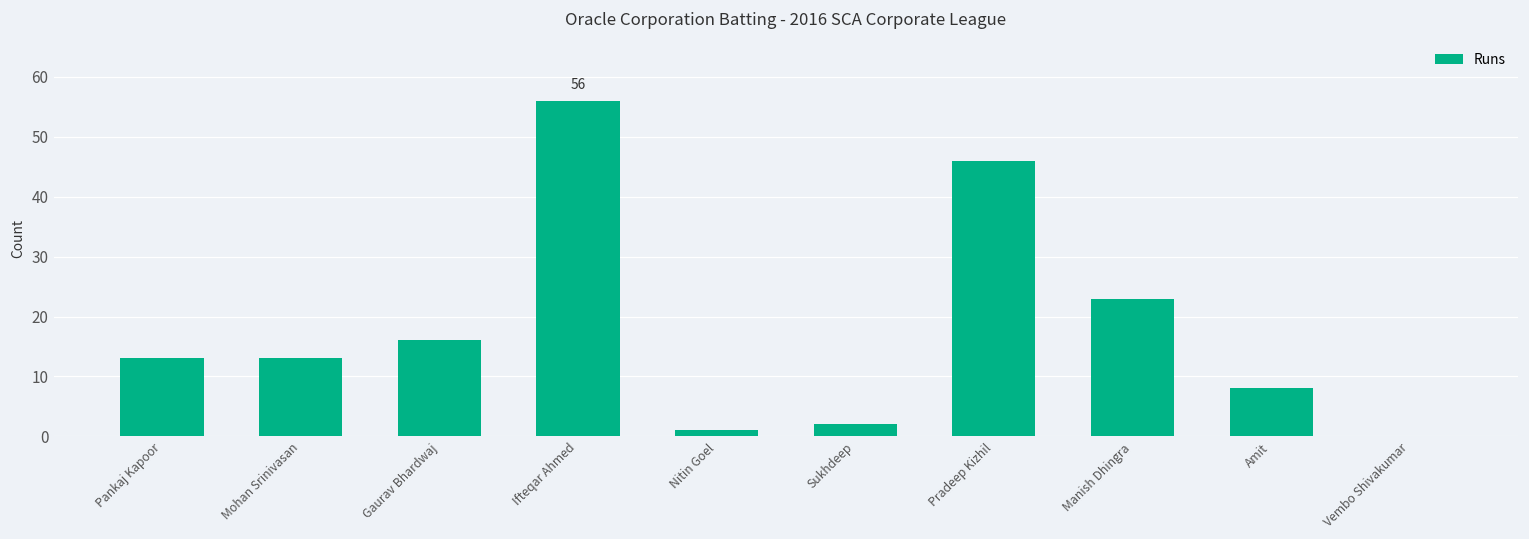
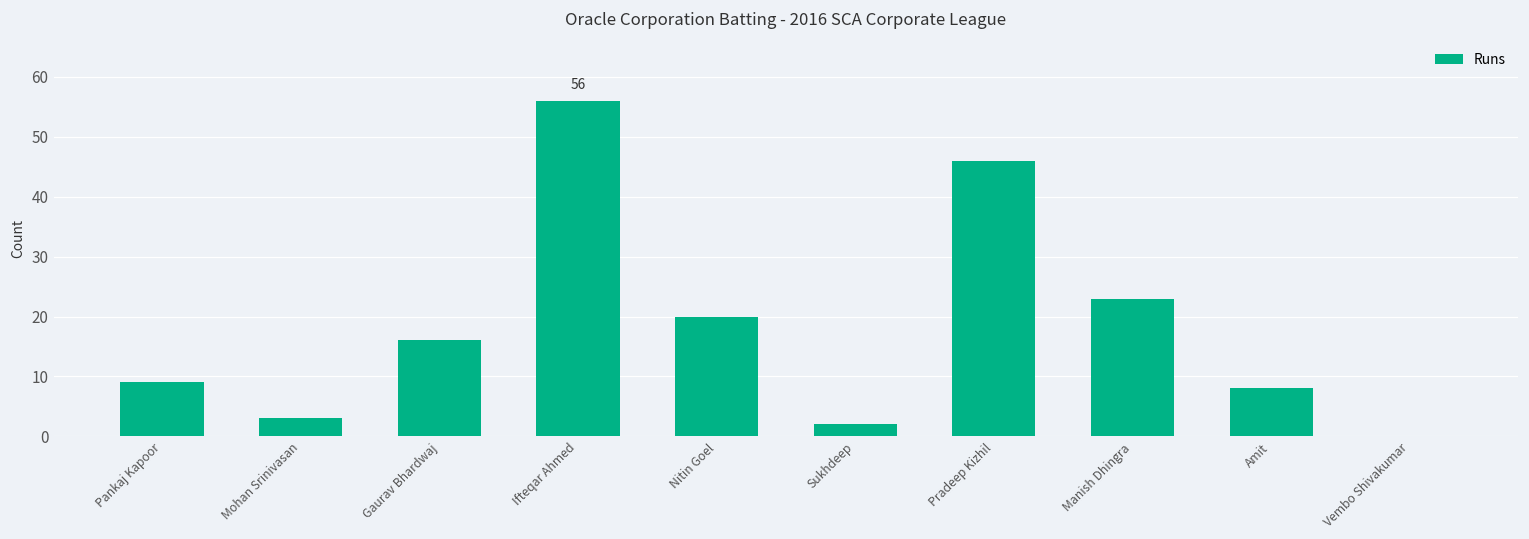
Pankaj Kapoor: 13 -> 9
Mohan Srinivasan: 13 -> 3
Nitin Goel: 1 -> 20
